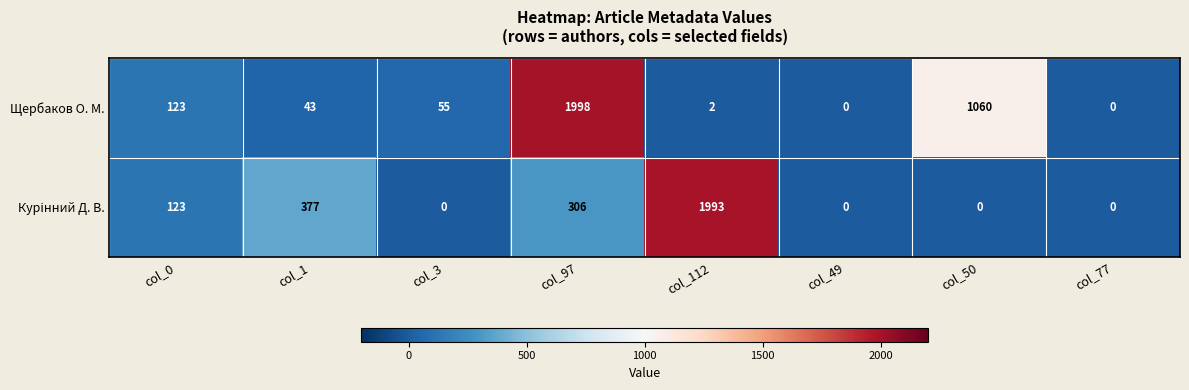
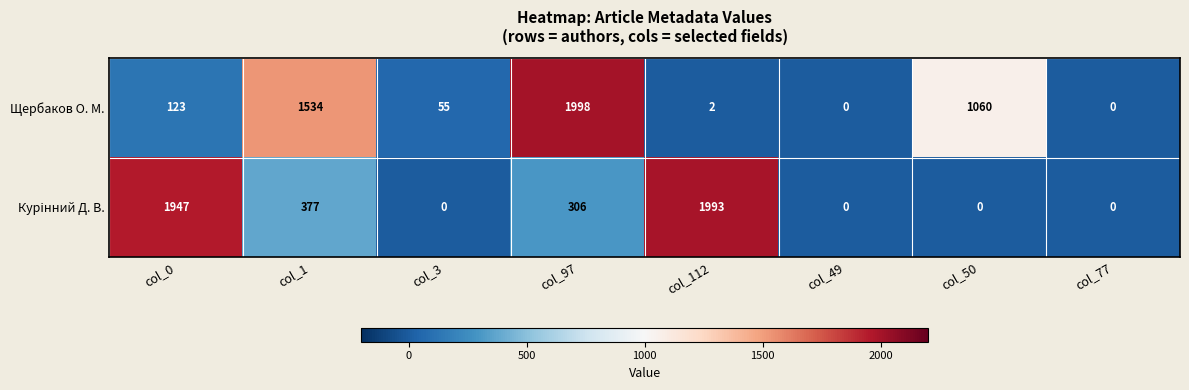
Щербаков О. М., col_1: 43 -> 1534
Курінний Д. В., col_0: 123 -> 1947
